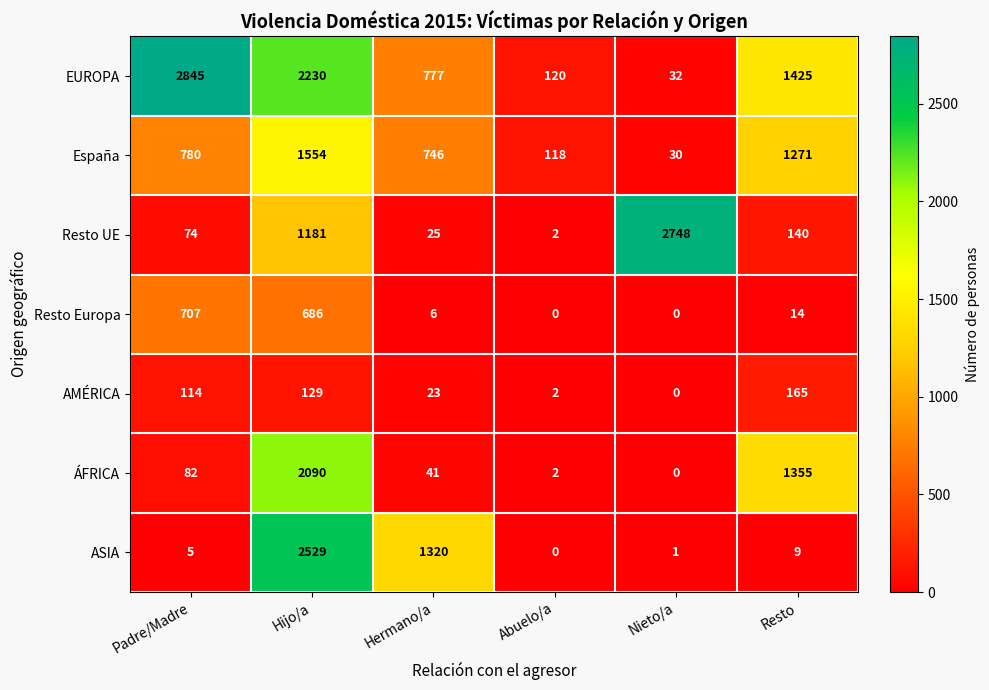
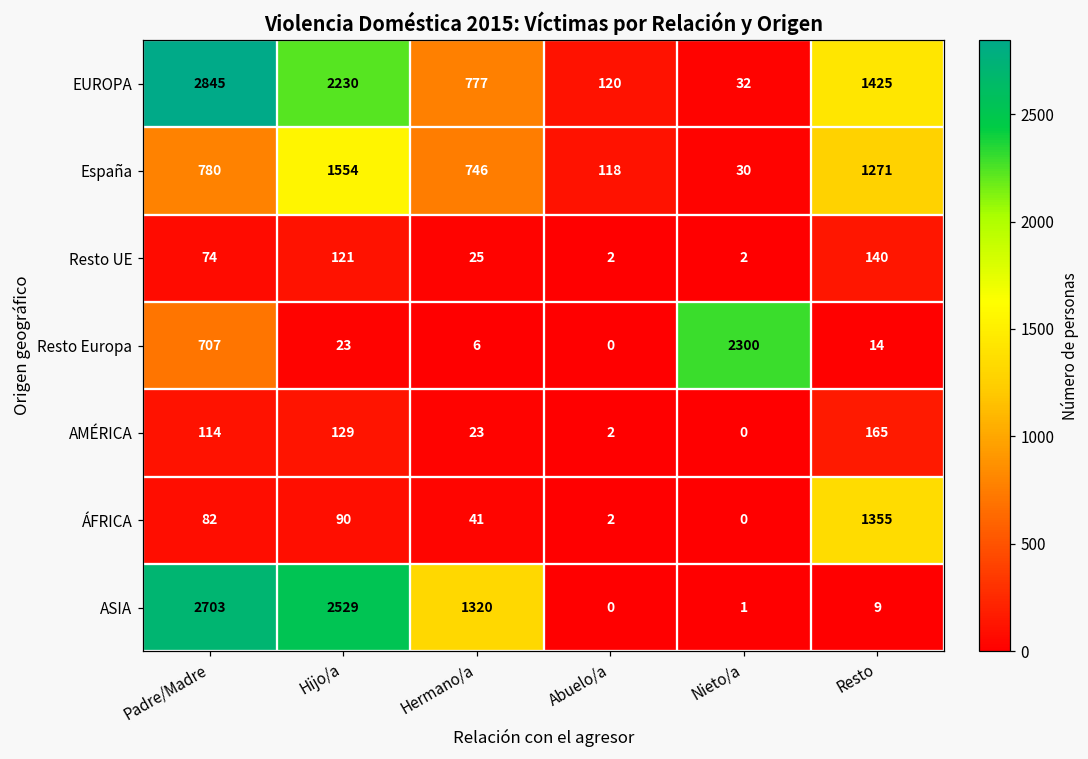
Resto UE, Hijo/a: 1181 -> 121
Resto UE, Nieto/a: 2748 -> 2
Resto Europa, Hijo/a: 686 -> 23
Resto Europa, Nieto/a: 0 -> 2300
ÁFRICA, Hijo/a: 2090 -> 90
ASIA, Padre/Madre: 5 -> 2703
